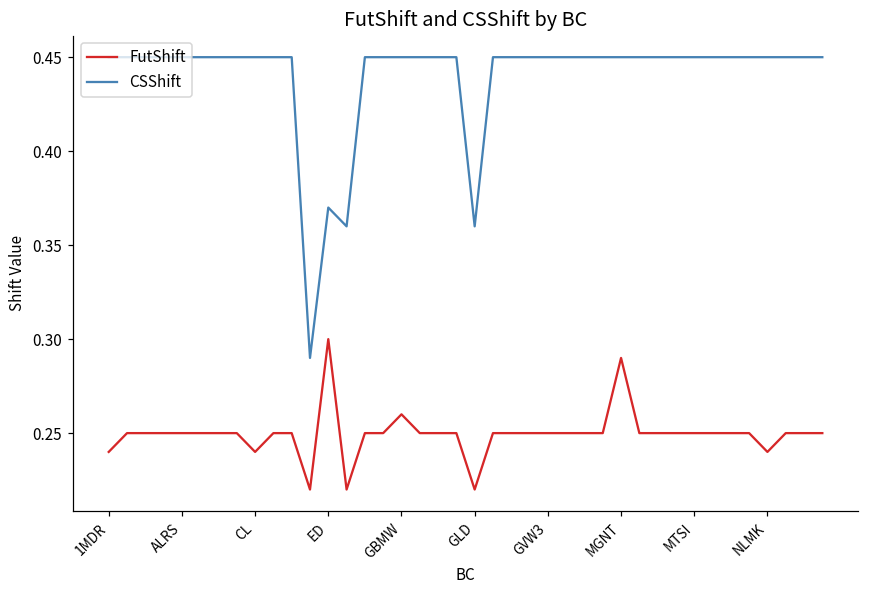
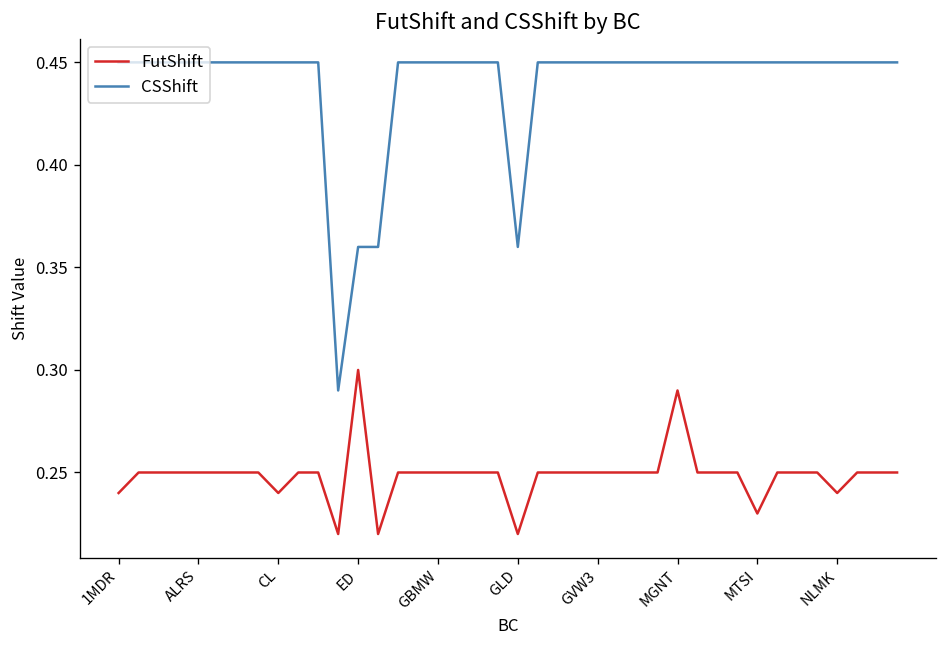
CSShift, ED: 0.37 -> 0.36
FutShift, GBMW: 0.26 -> 0.25
FutShift, MTSI: 0.25 -> 0.23
